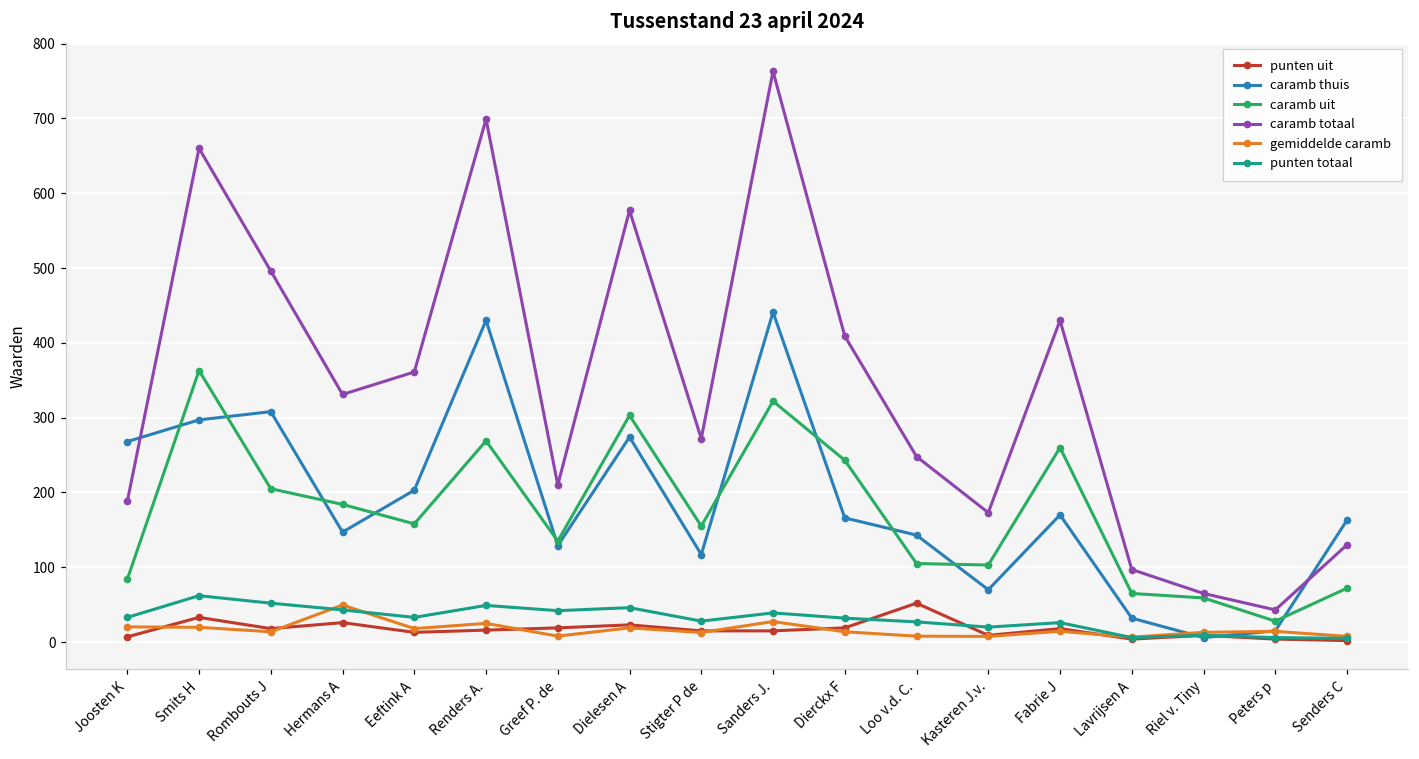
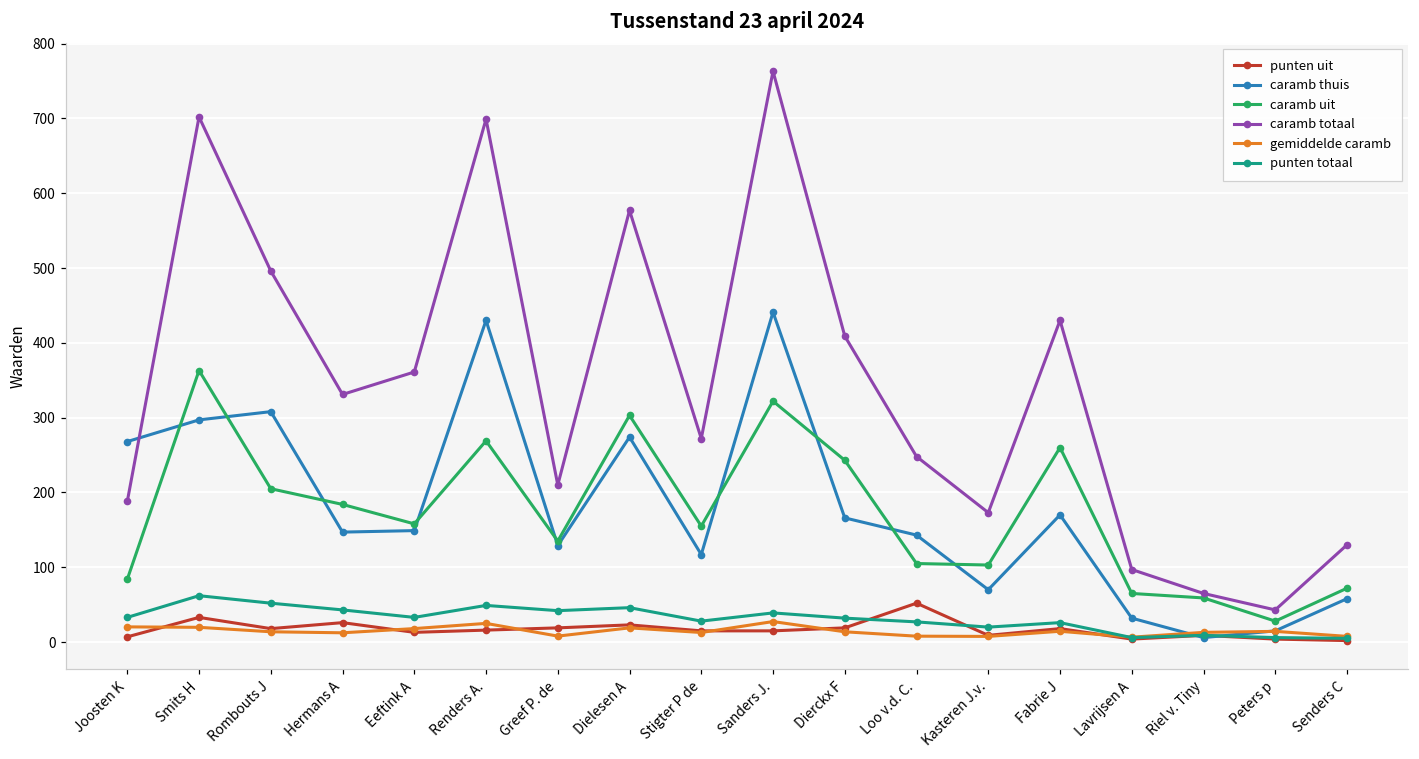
caramb totaal, Smits H: 660 -> 700
gemiddelde caramb, Hermans A: 50 -> 10
caramb thuis, Eeftink A: 200 -> 150
caramb thuis, Senders C: 160 -> 60
